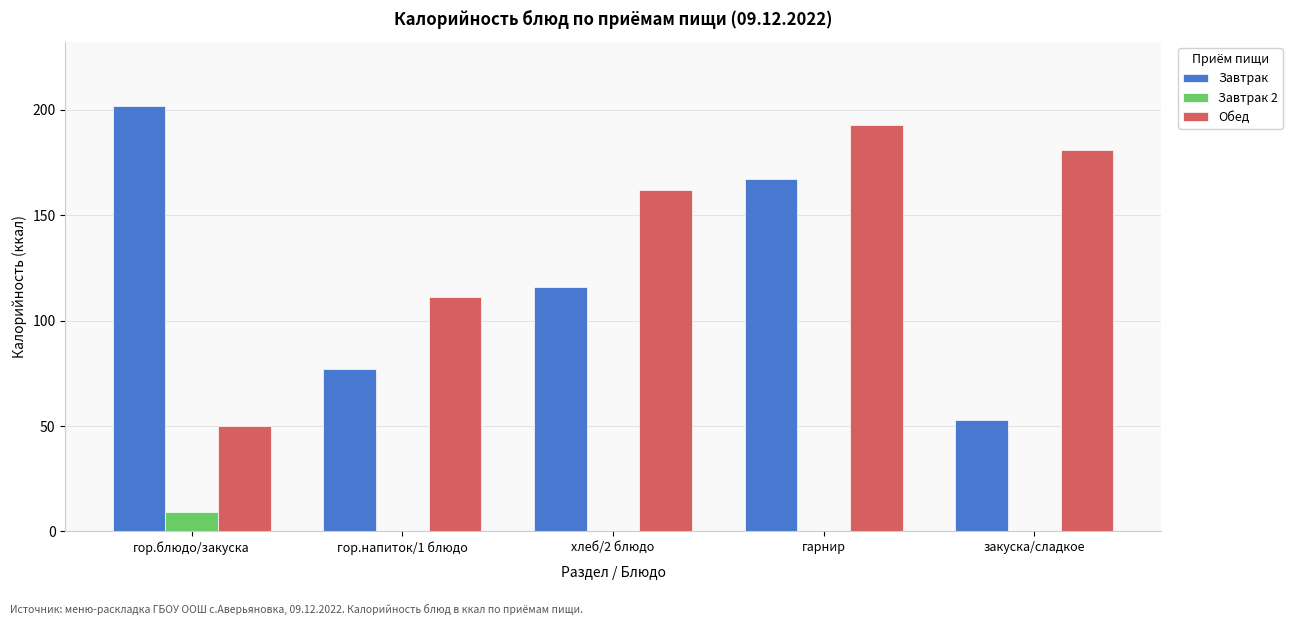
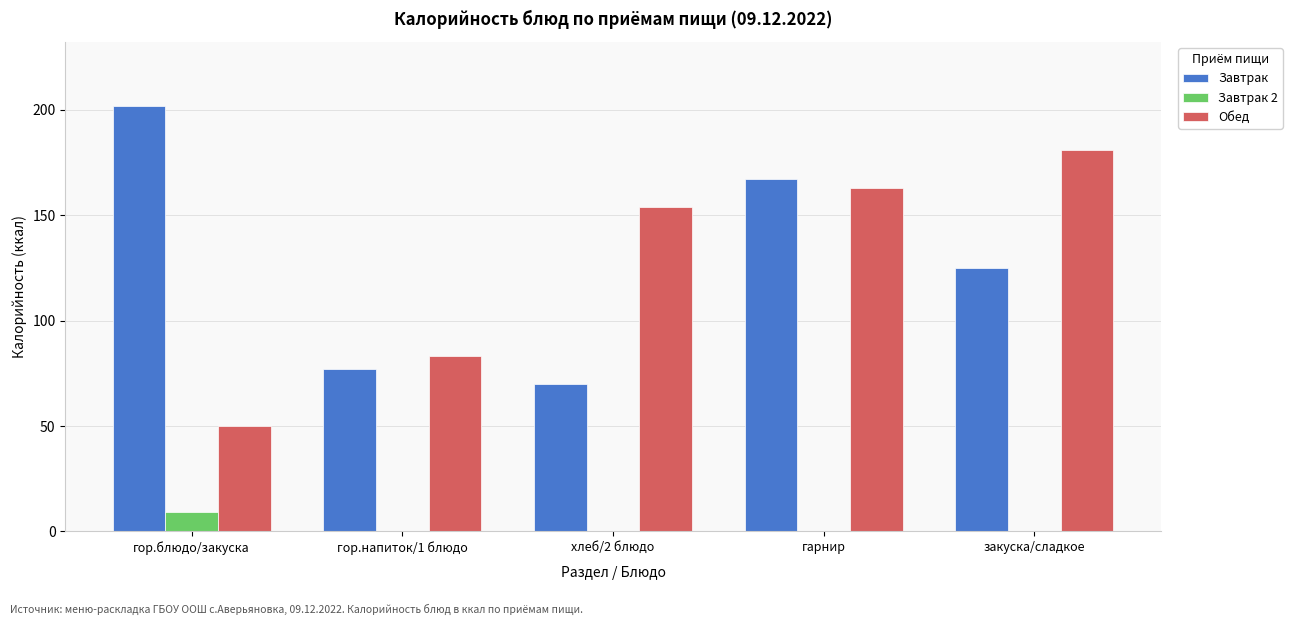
Обед, гор.напиток/1 блюдо: 111 -> 83
Завтрак, хлеб/2 блюдо: 116 -> 70
Обед, хлеб/2 блюдо: 162 -> 154
Обед, гарнир: 193 -> 163
Завтрак, закуска/сладкое: 53 -> 125
